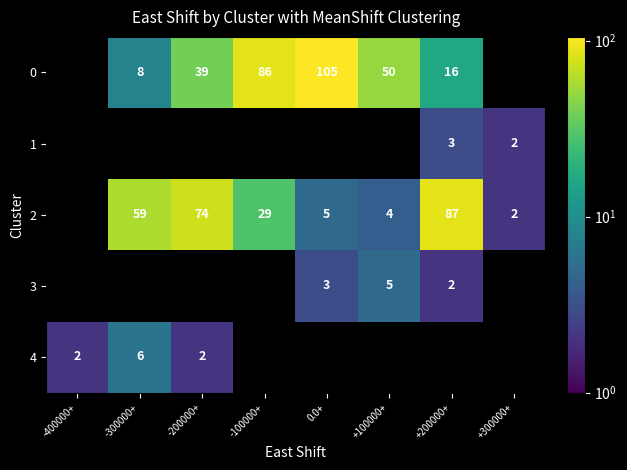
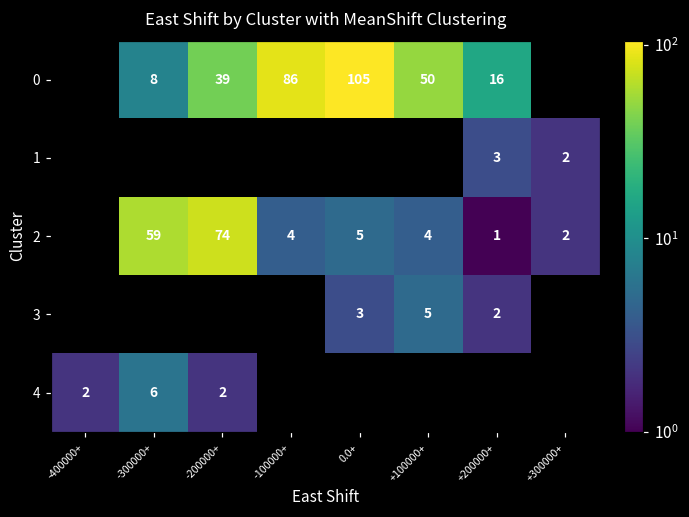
2, -100000+: 29 -> 4
2, +200000+: 87 -> 1
